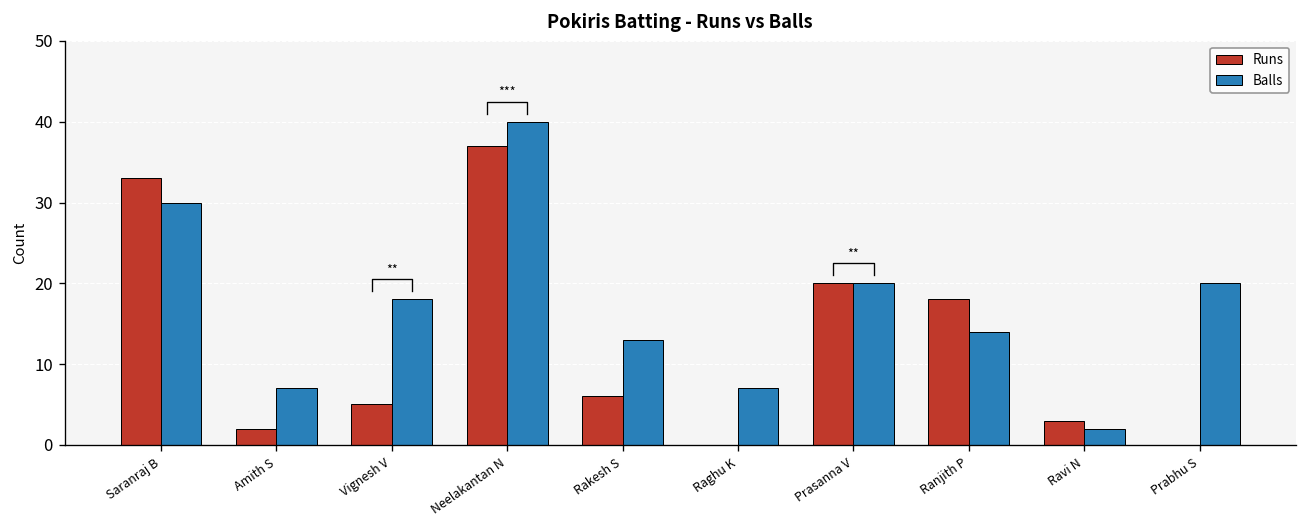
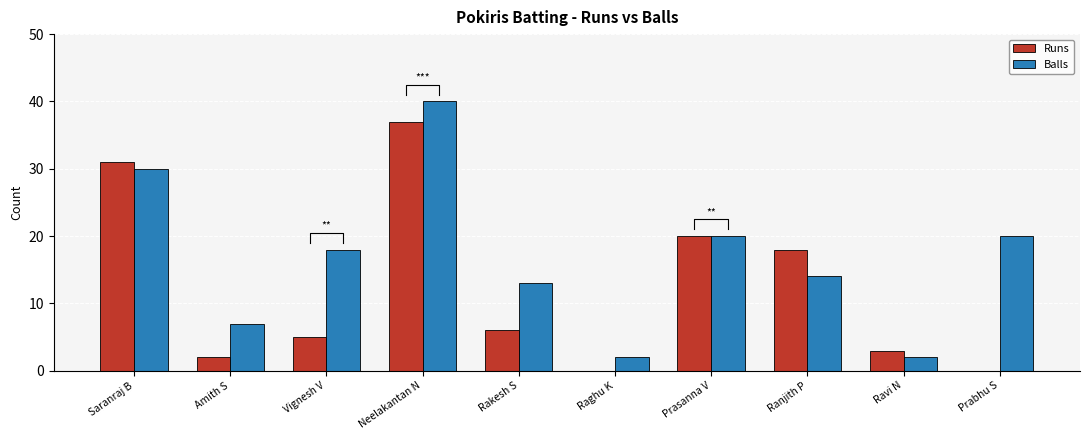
Runs, Saranraj B: 33 -> 31
Balls, Raghu K: 7 -> 2
